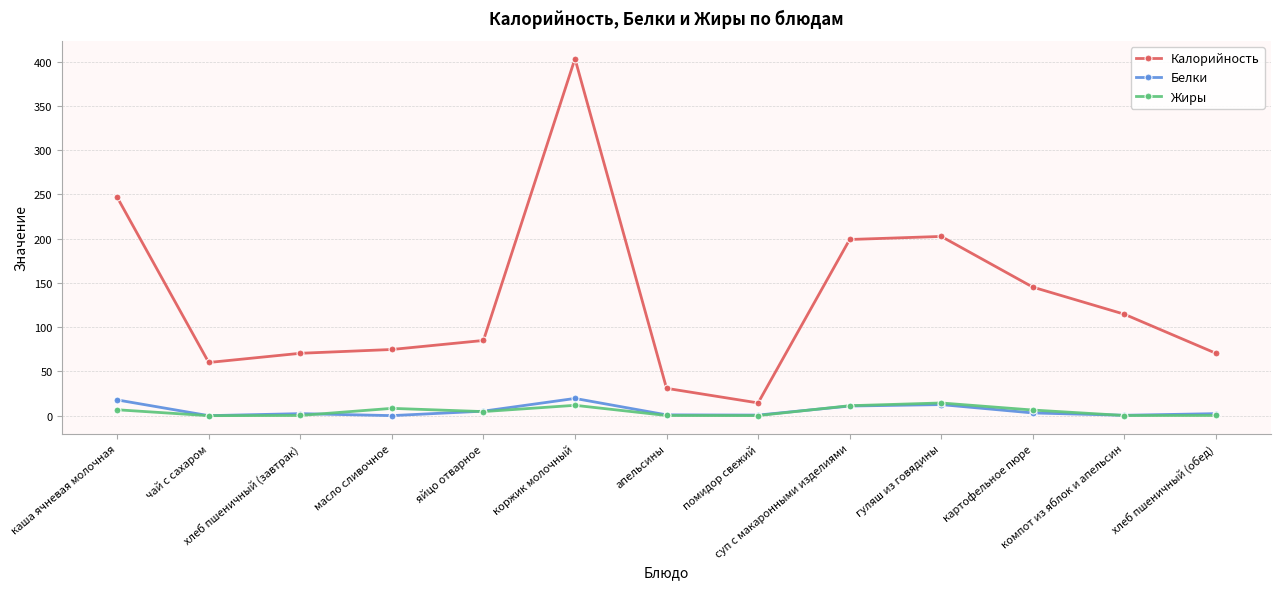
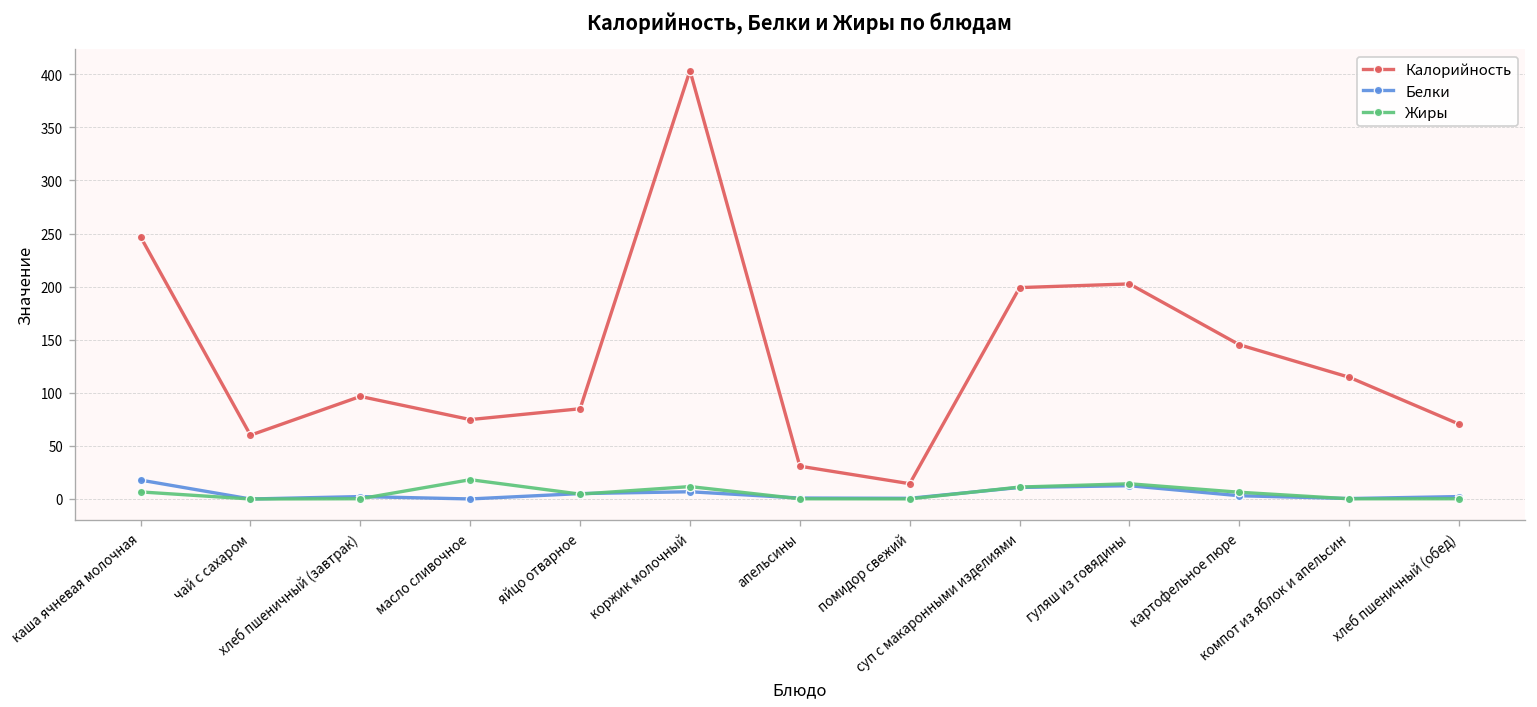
Калорийность, хлеб пшеничный (завтрак): 70 -> 100
Жиры, масло сливочное: 10 -> 20
Белки, коржик молочный: 20 -> 10
